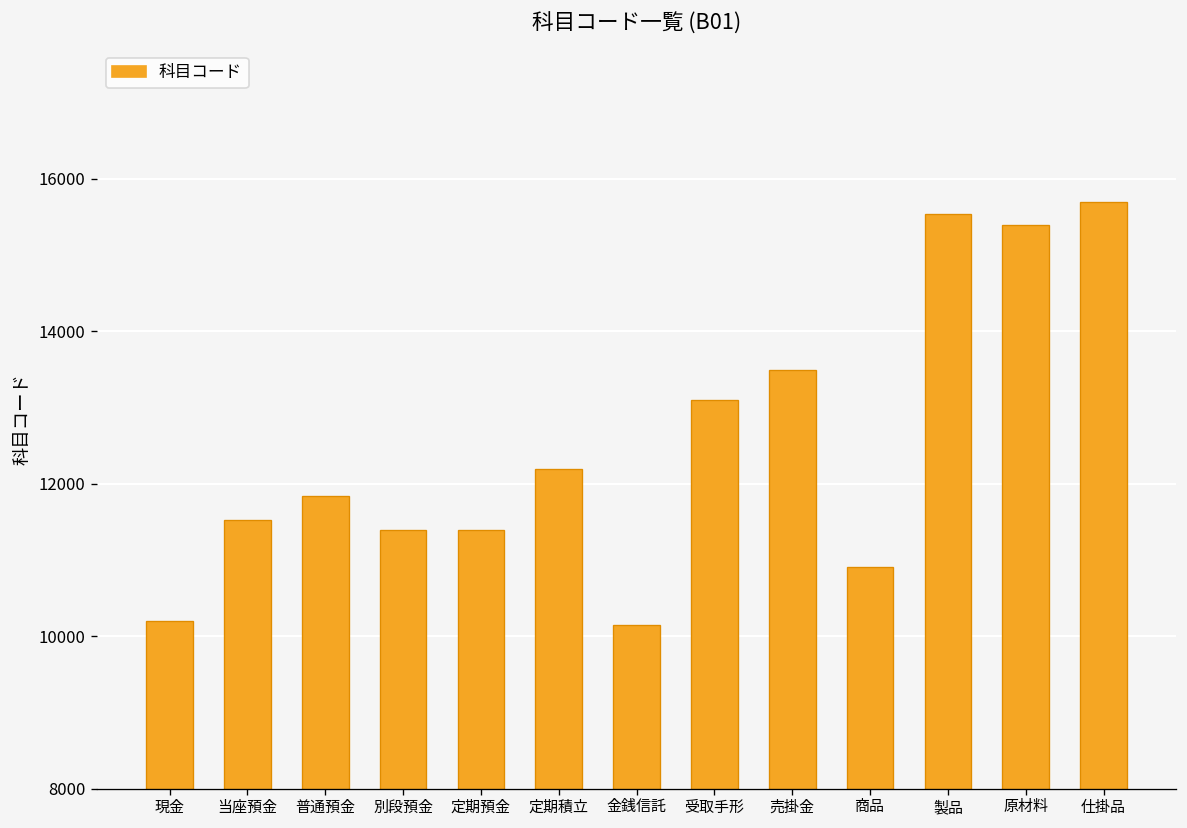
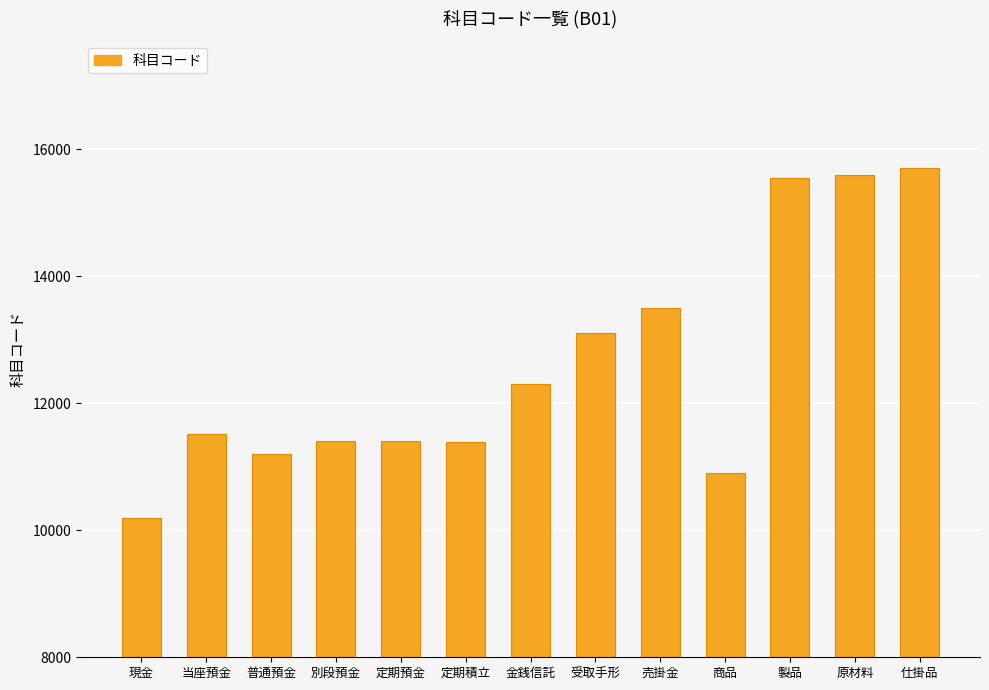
普通預金: 11800 -> 11200
定期積立: 12200 -> 11400
金銭信託: 10200 -> 12300
原材料: 15400 -> 15600
